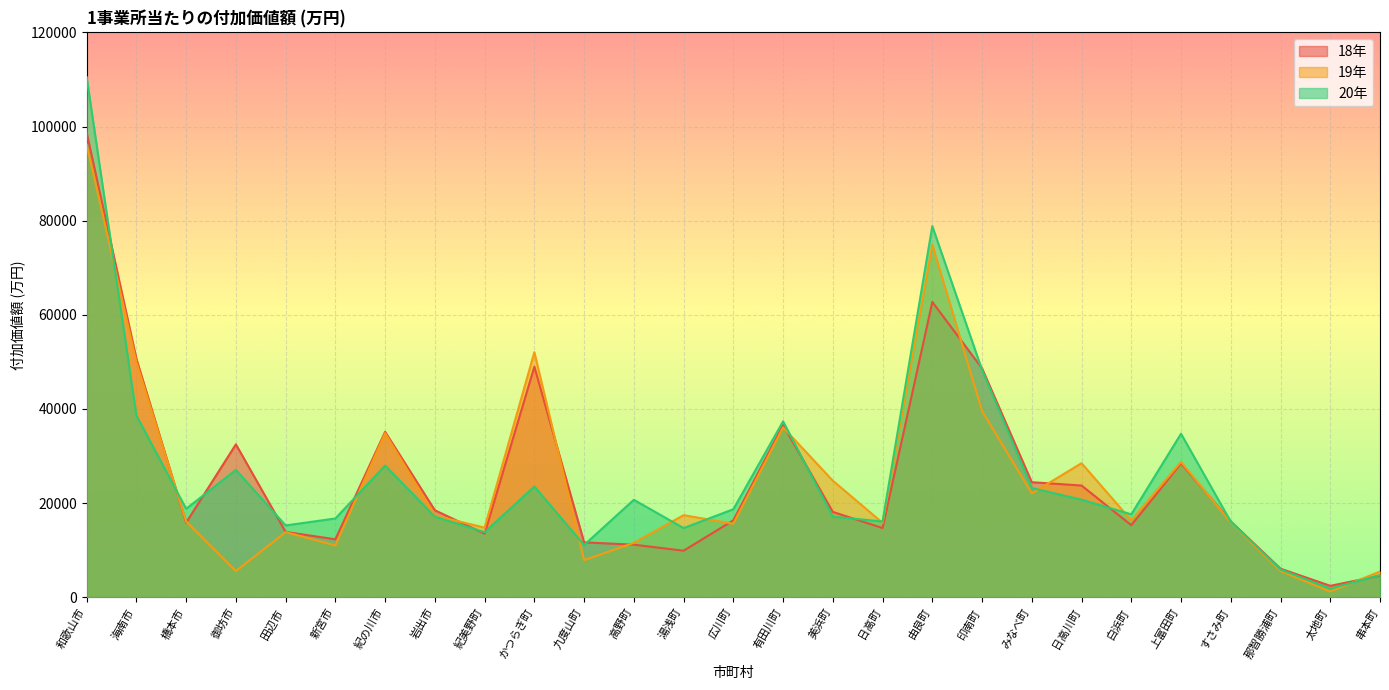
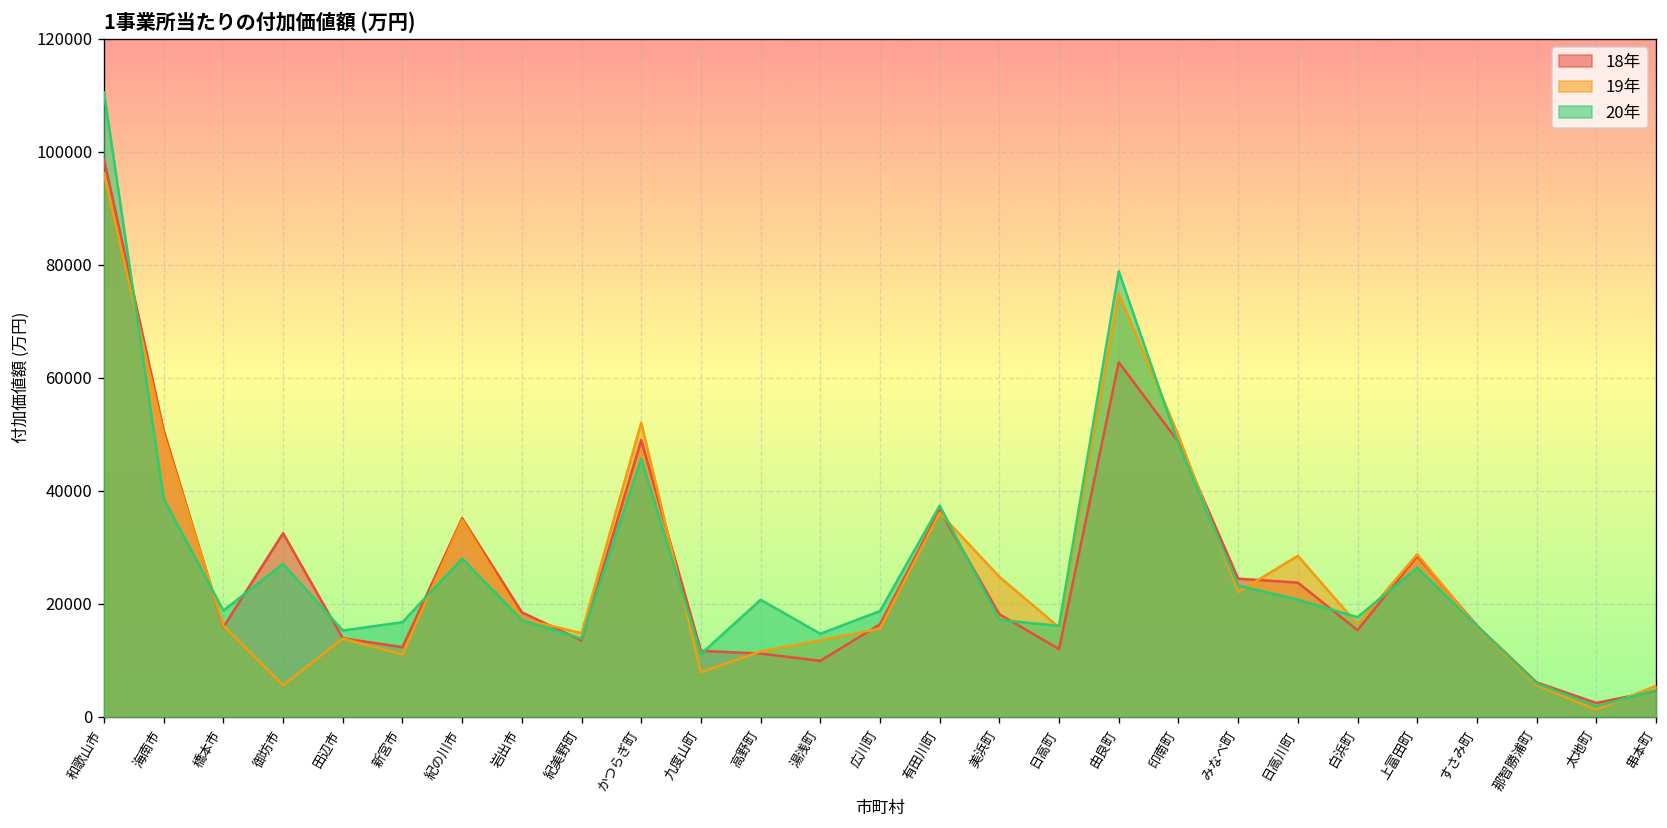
20年, かつらぎ町: 24000 -> 46000
19年, 湯浅町: 17000 -> 14000
18年, 日高町: 15000 -> 12000
19年, 印南町: 40000 -> 50000
20年, 上富田町: 35000 -> 26000
